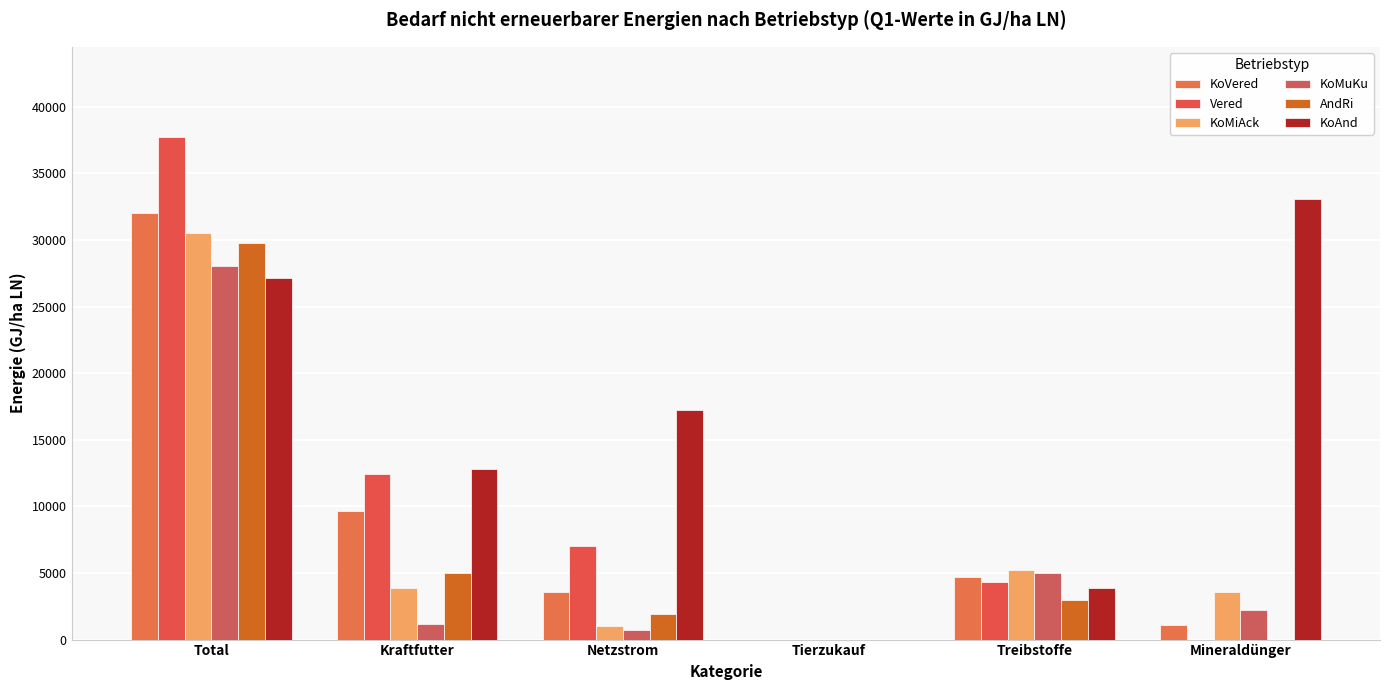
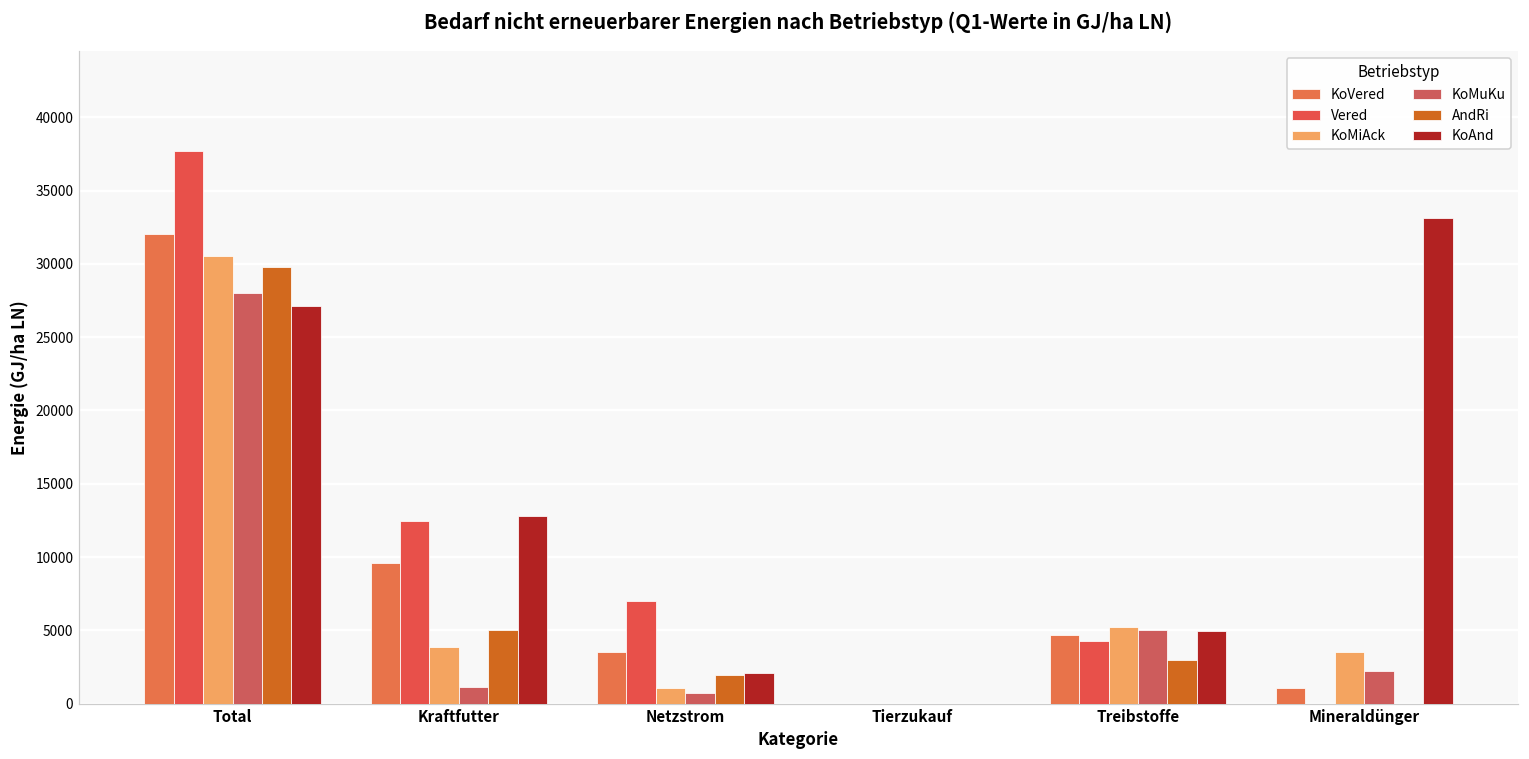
KoAnd, Netzstrom: 17200 -> 2100
KoAnd, Treibstoffe: 3900 -> 4900
